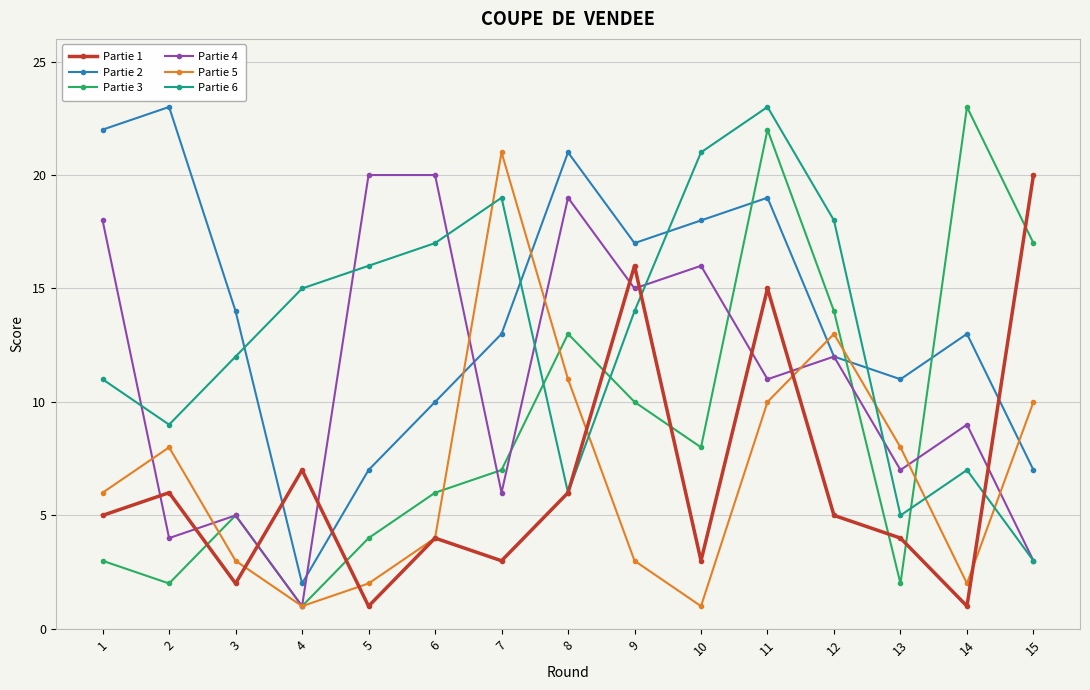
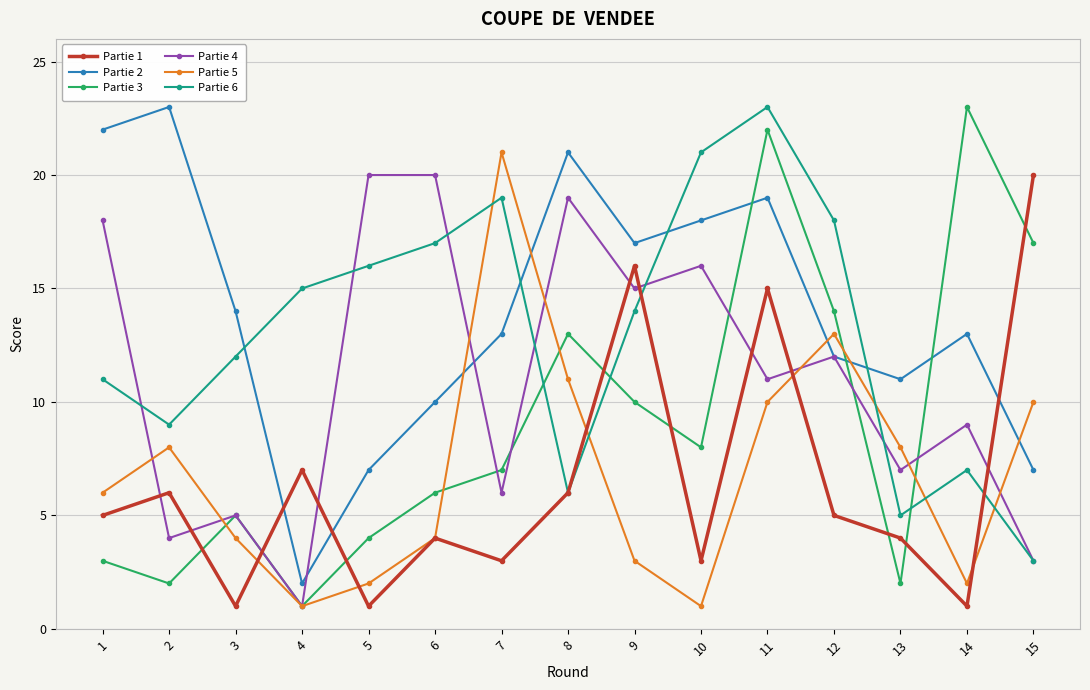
Partie 1, 3: 2 -> 1
Partie 5, 3: 3 -> 4
